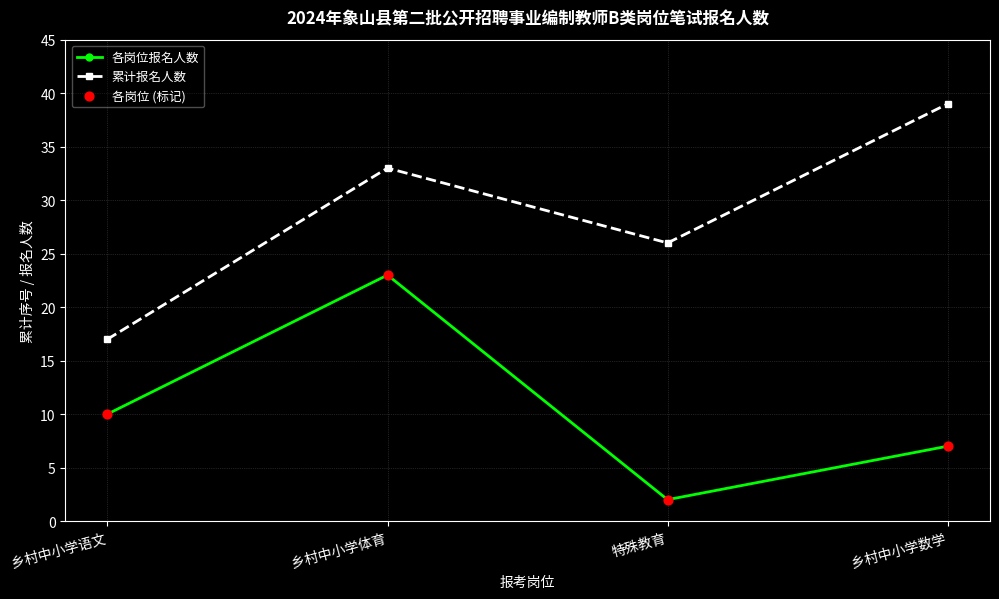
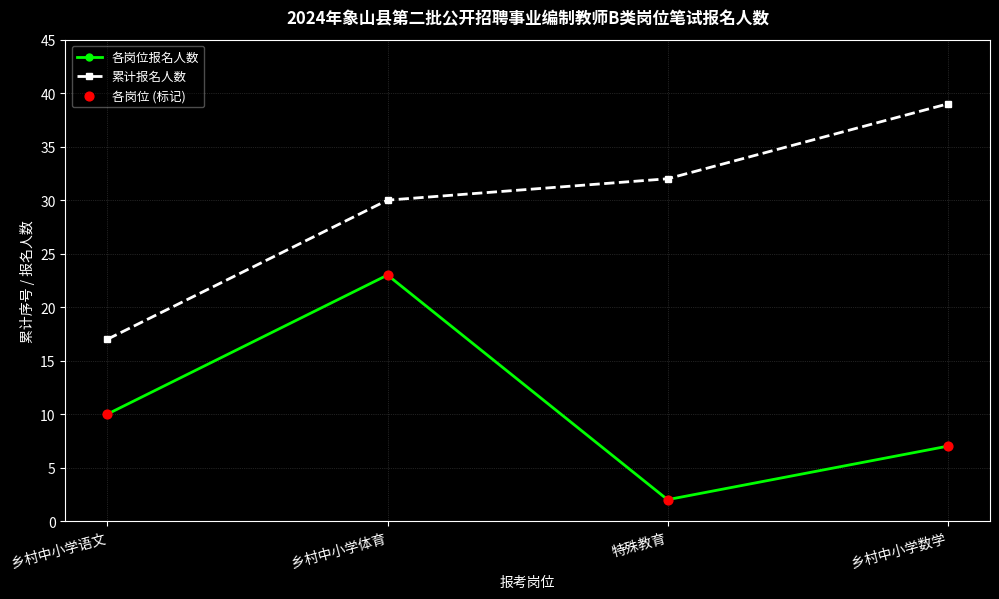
累计报名人数, 乡村中小学体育: 33 -> 30
累计报名人数, 特殊教育: 26 -> 32
